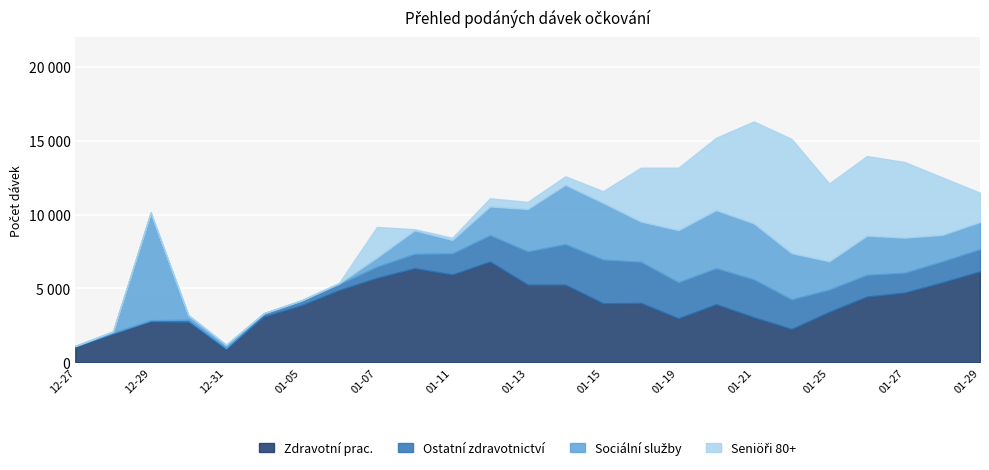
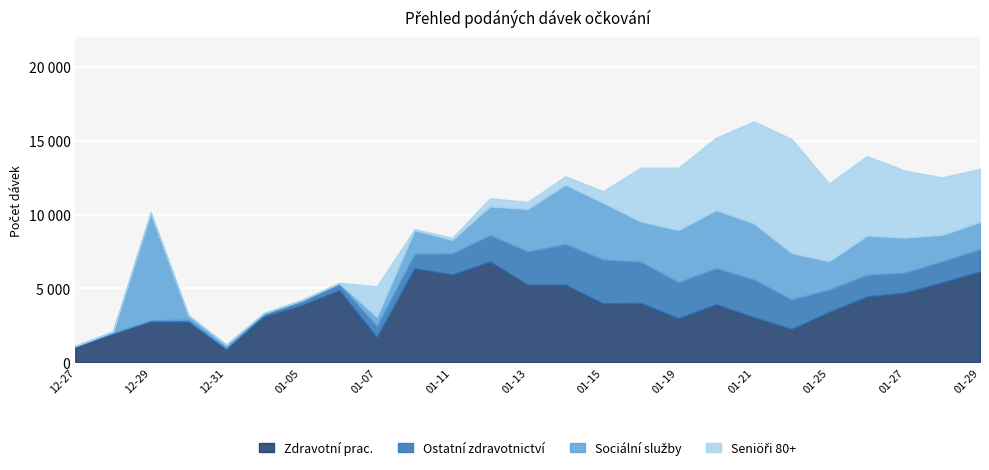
Zdravotní prac., 01-07: 5700 -> 1700
Seniöři 80+, 01-27: 5100 -> 4500
Seniöři 80+, 01-29: 2000 -> 3600
